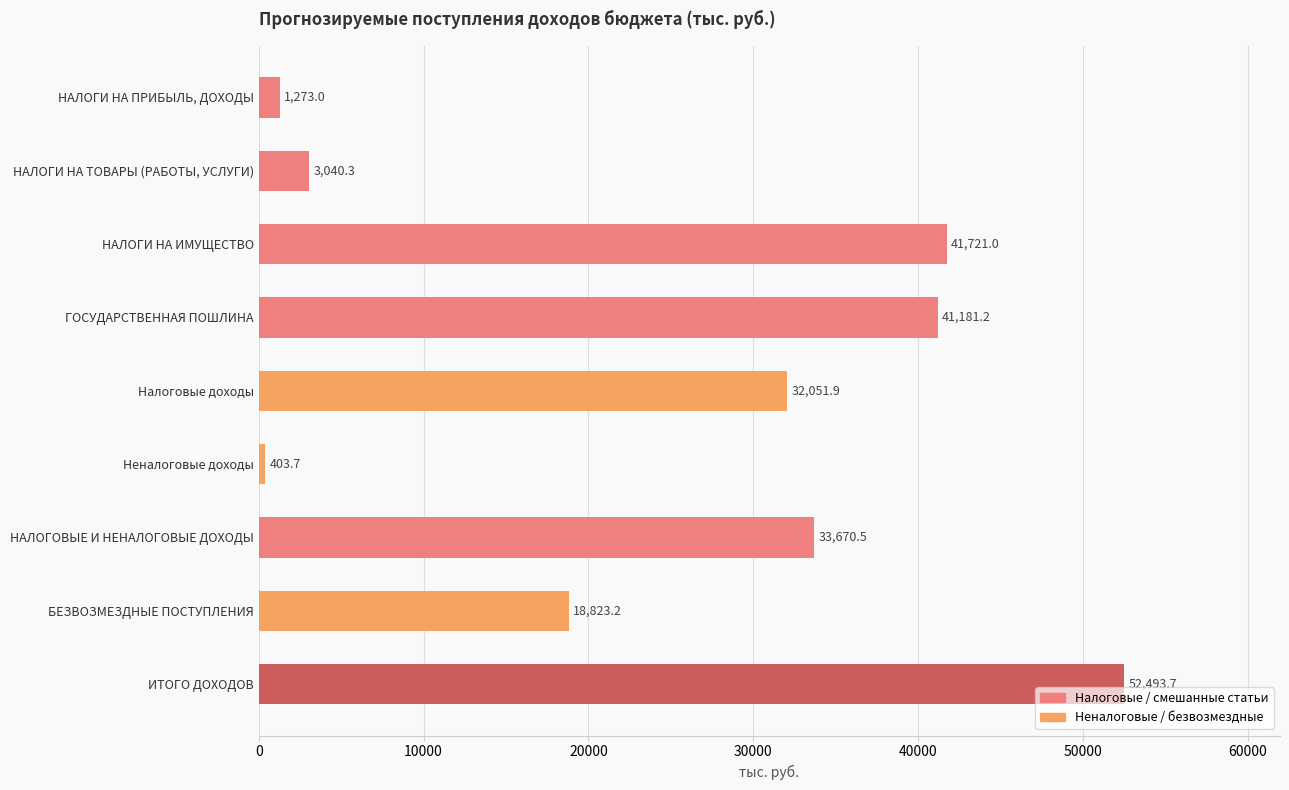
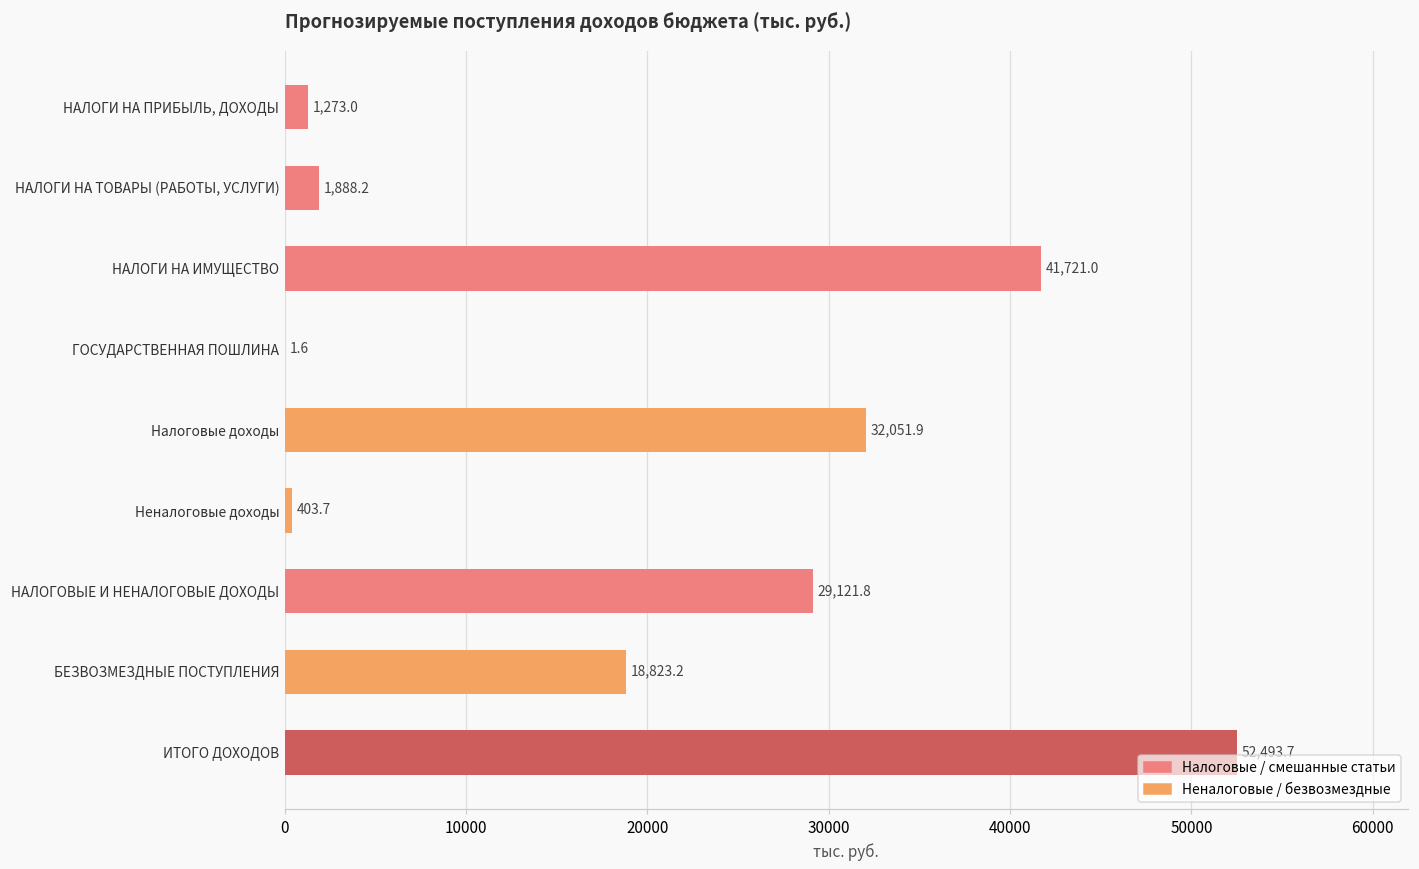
НАЛОГИ НА ТОВАРЫ (РАБОТЫ, УСЛУГИ): 3,040.3 -> 1,888.2
ГОСУДАРСТВЕННАЯ ПОШЛИНА: 41,181.2 -> 1.6
НАЛОГОВЫЕ И НЕНАЛОГОВЫЕ ДОХОДЫ: 33,670.5 -> 29,121.8
